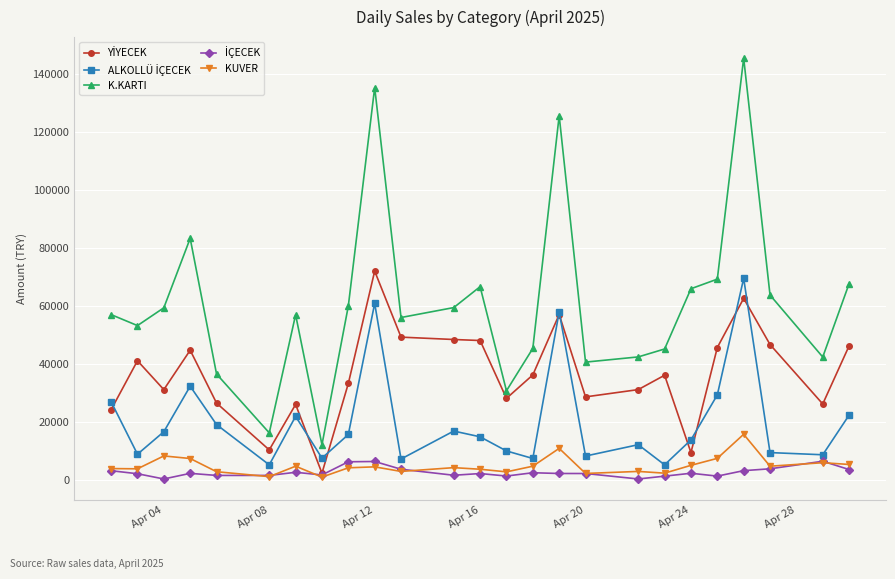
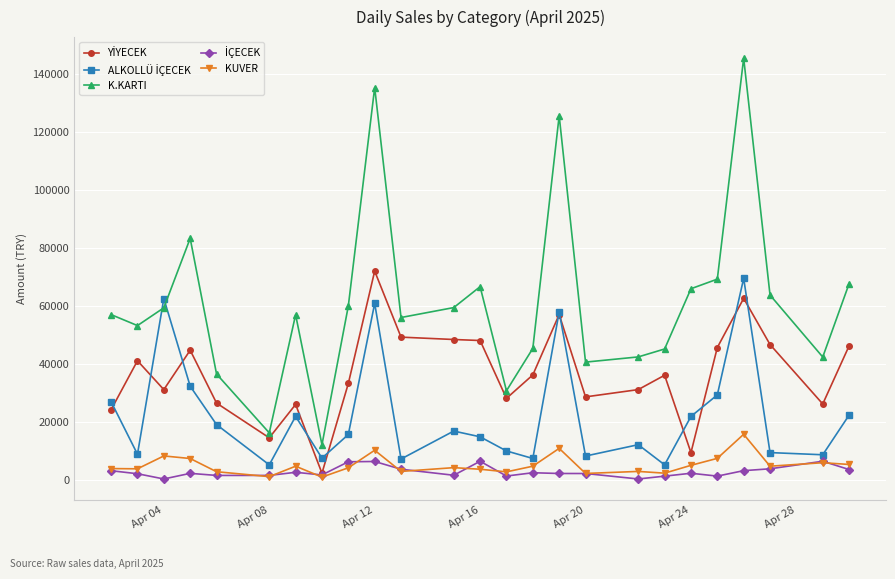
ALKOLLÜ İÇECEK, Apr 04: 17000 -> 63000
YİYECEK, Apr 08: 10000 -> 15000
KUVER, Apr 12: 5000 -> 10000
İÇECEK, Apr 16: 2000 -> 7000
ALKOLLÜ İÇECEK, Apr 24: 14000 -> 22000
